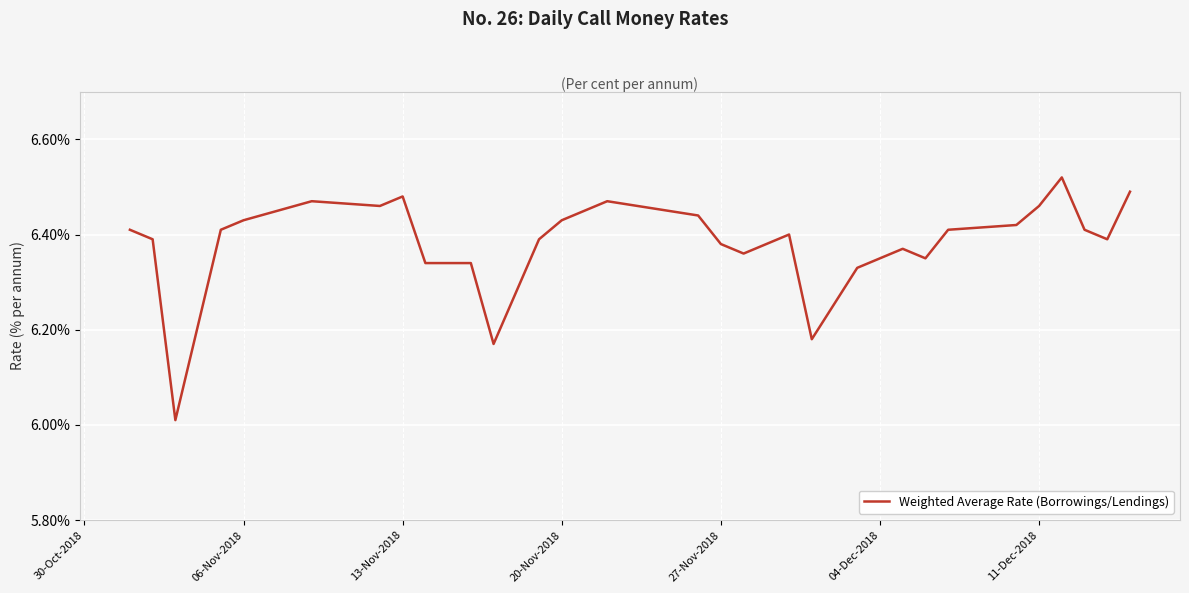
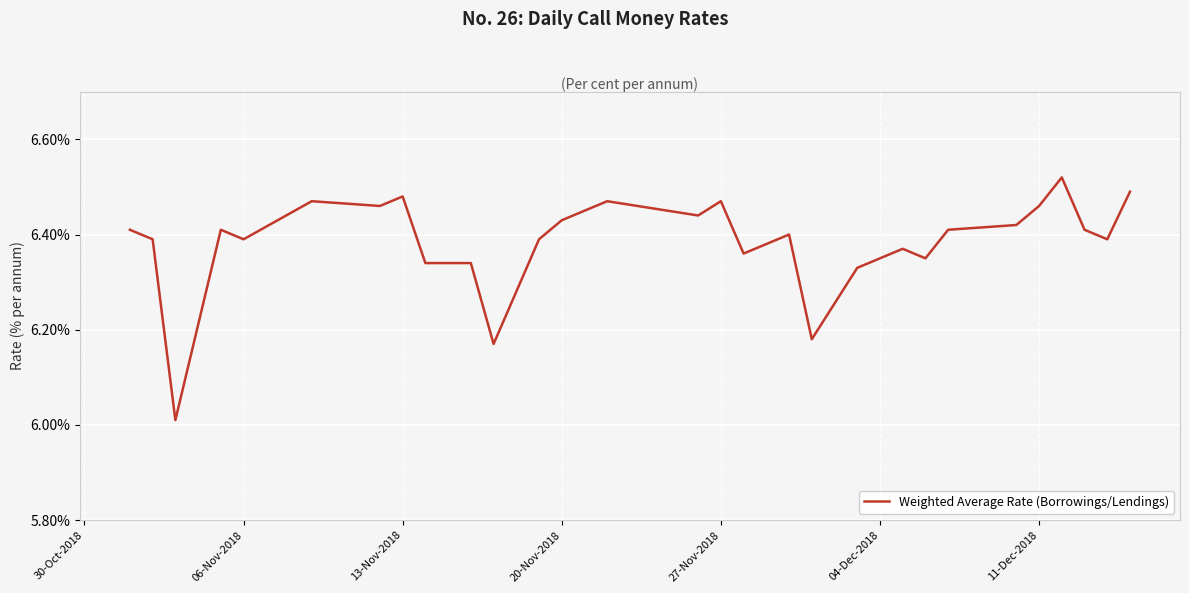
06-Nov-2018: 6.43% -> 6.39%
27-Nov-2018: 6.38% -> 6.47%
